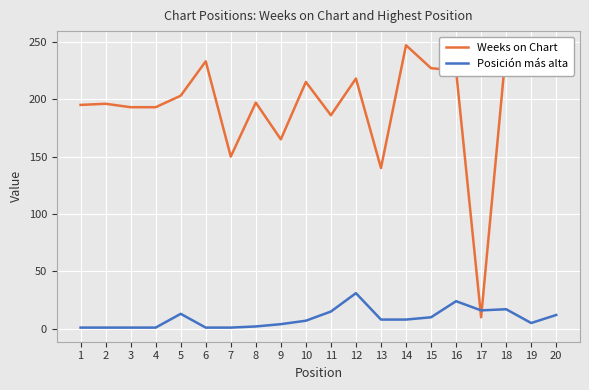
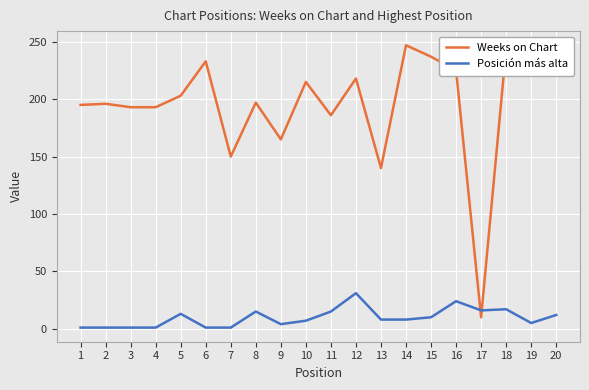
Posición más alta, 8: 2 -> 15
Weeks on Chart, 15: 227 -> 237
